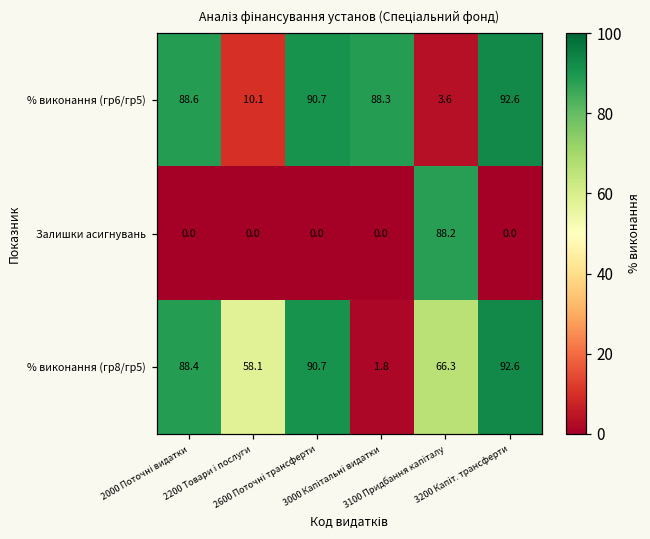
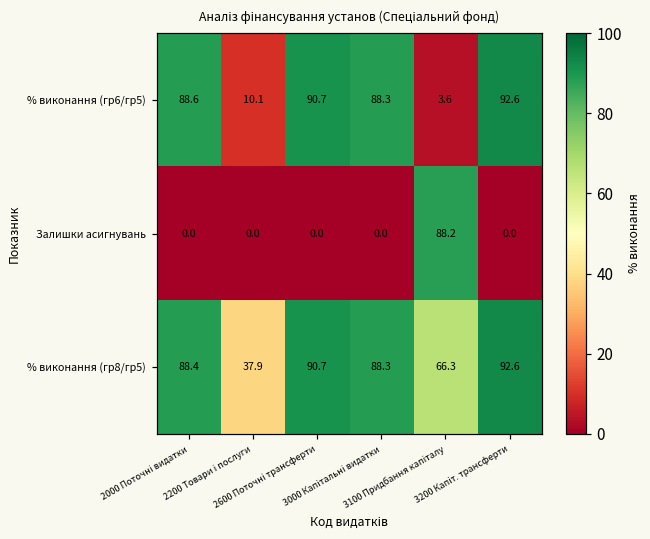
% виконання (гр8/гр5), 2200 Товари і послуги: 58.1 -> 37.9
% виконання (гр8/гр5), 3000 Капітальні видатки: 1.8 -> 88.3
